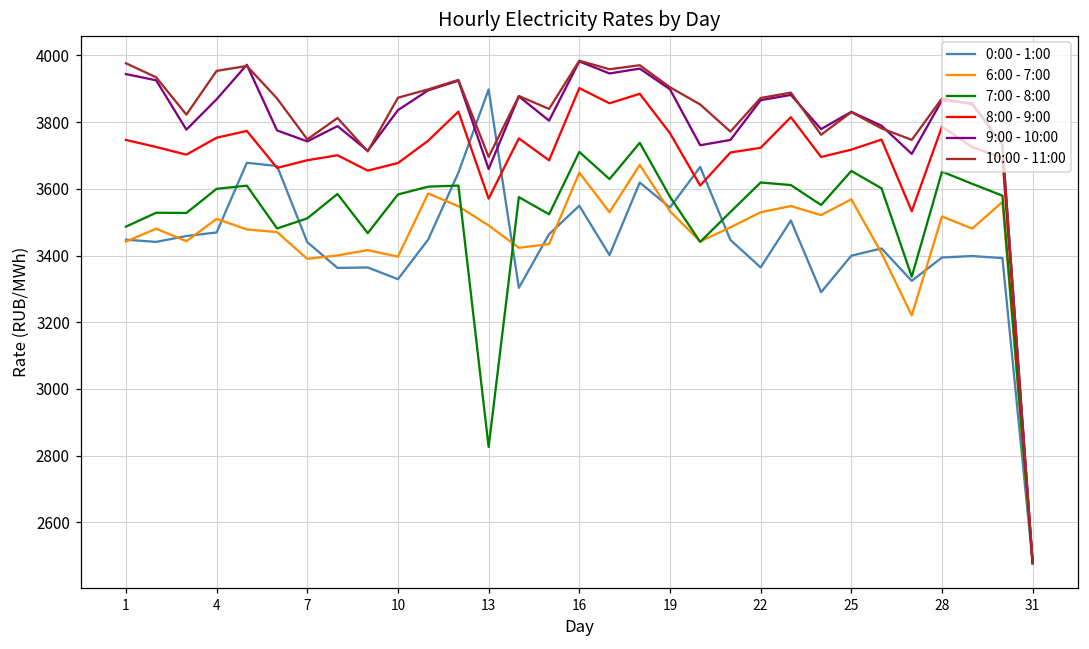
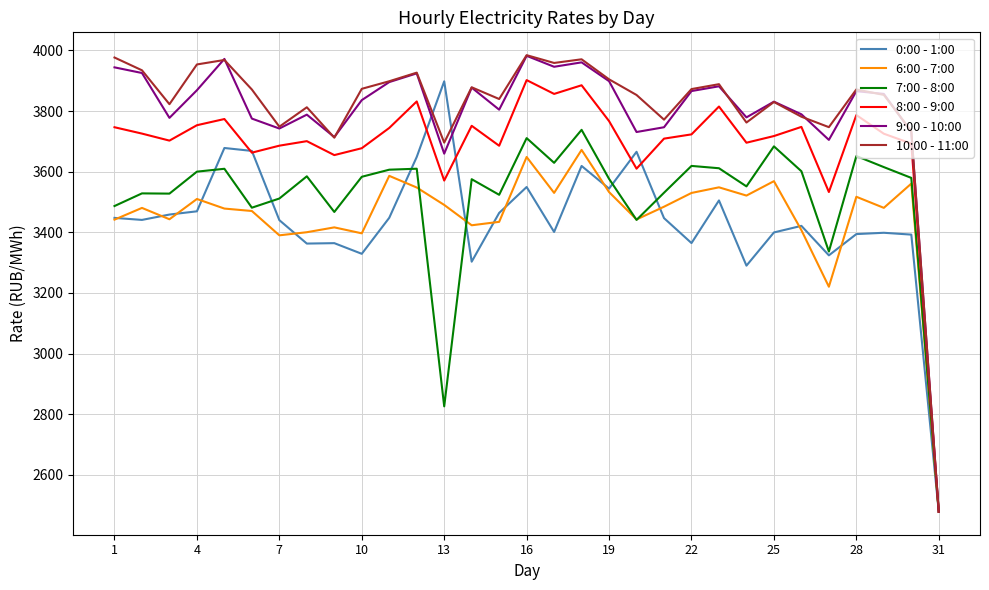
7:00 - 8:00, 25: 3650 -> 3680
